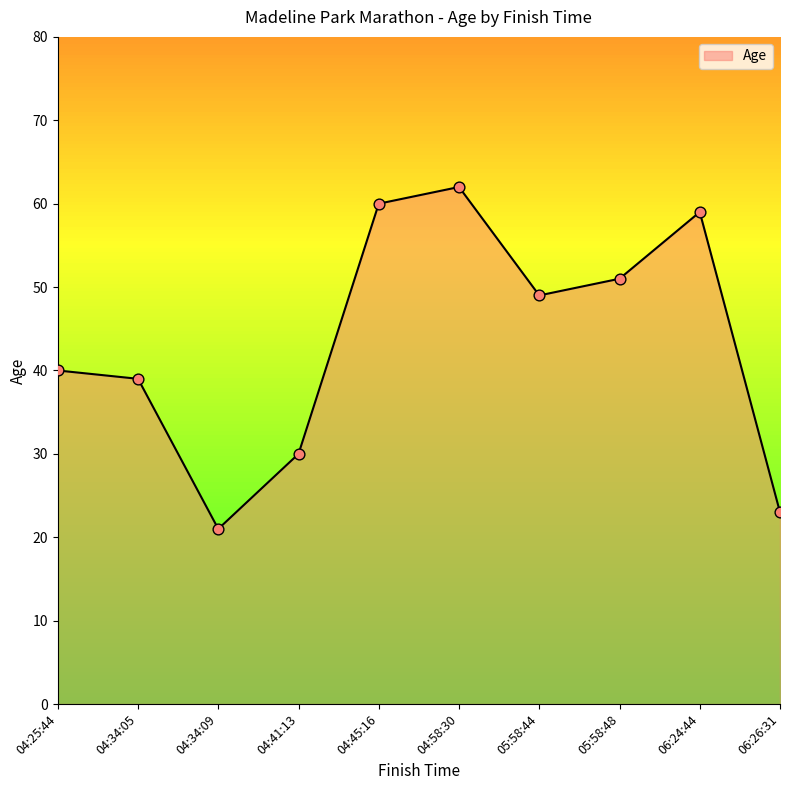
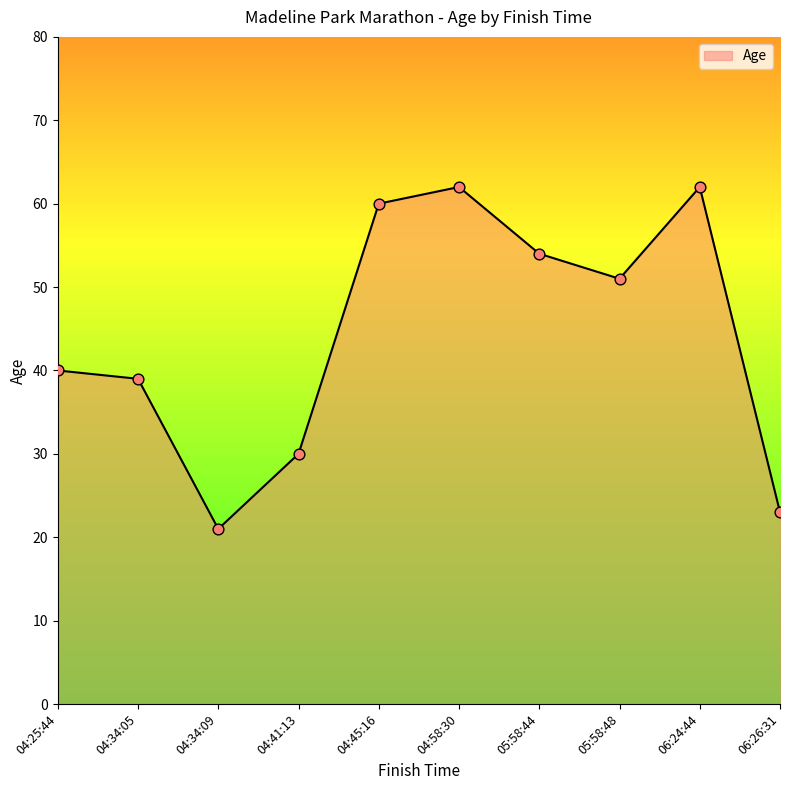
05:58:44: 49 -> 54
06:24:44: 59 -> 62
